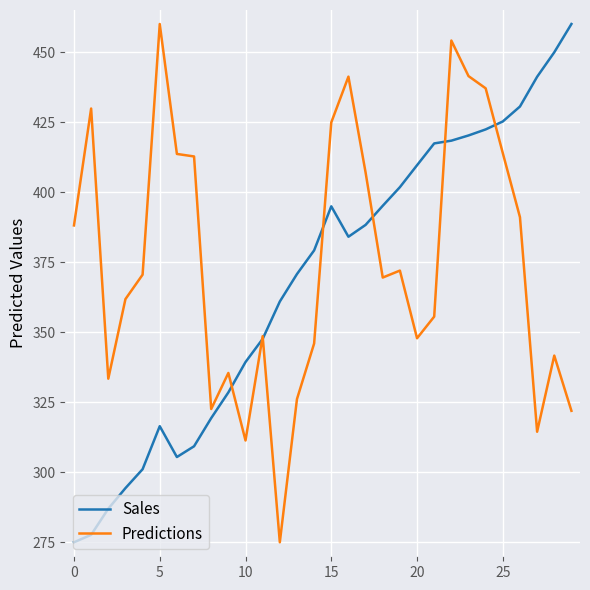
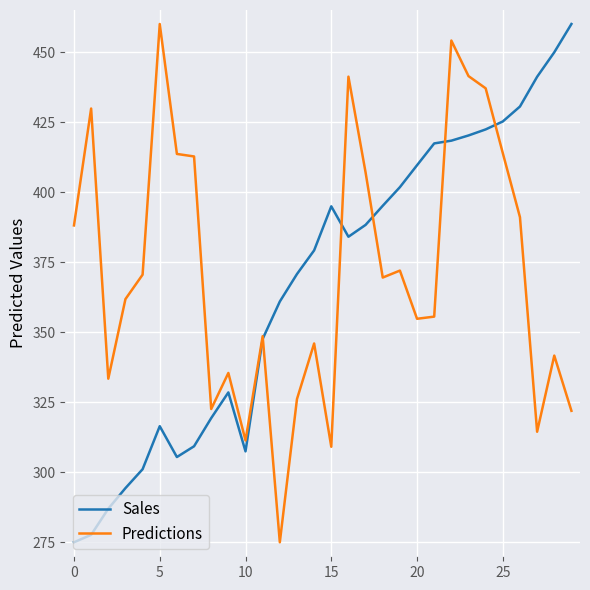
Sales, 10: 339 -> 307
Predictions, 15: 425 -> 309
Predictions, 20: 348 -> 355
